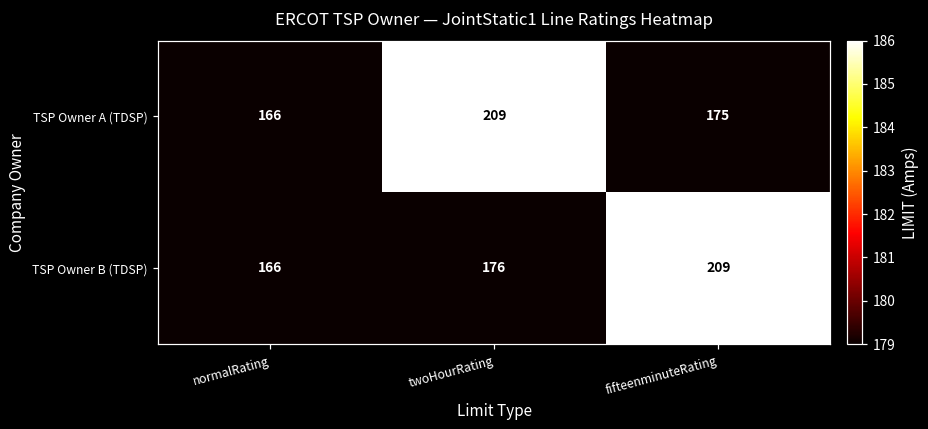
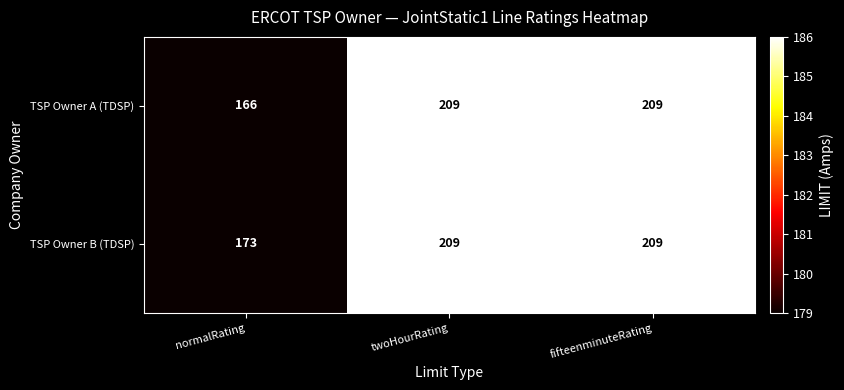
TSP Owner A (TDSP), fifteenminuteRating: 175 -> 209
TSP Owner B (TDSP), normalRating: 166 -> 173
TSP Owner B (TDSP), twoHourRating: 176 -> 209
